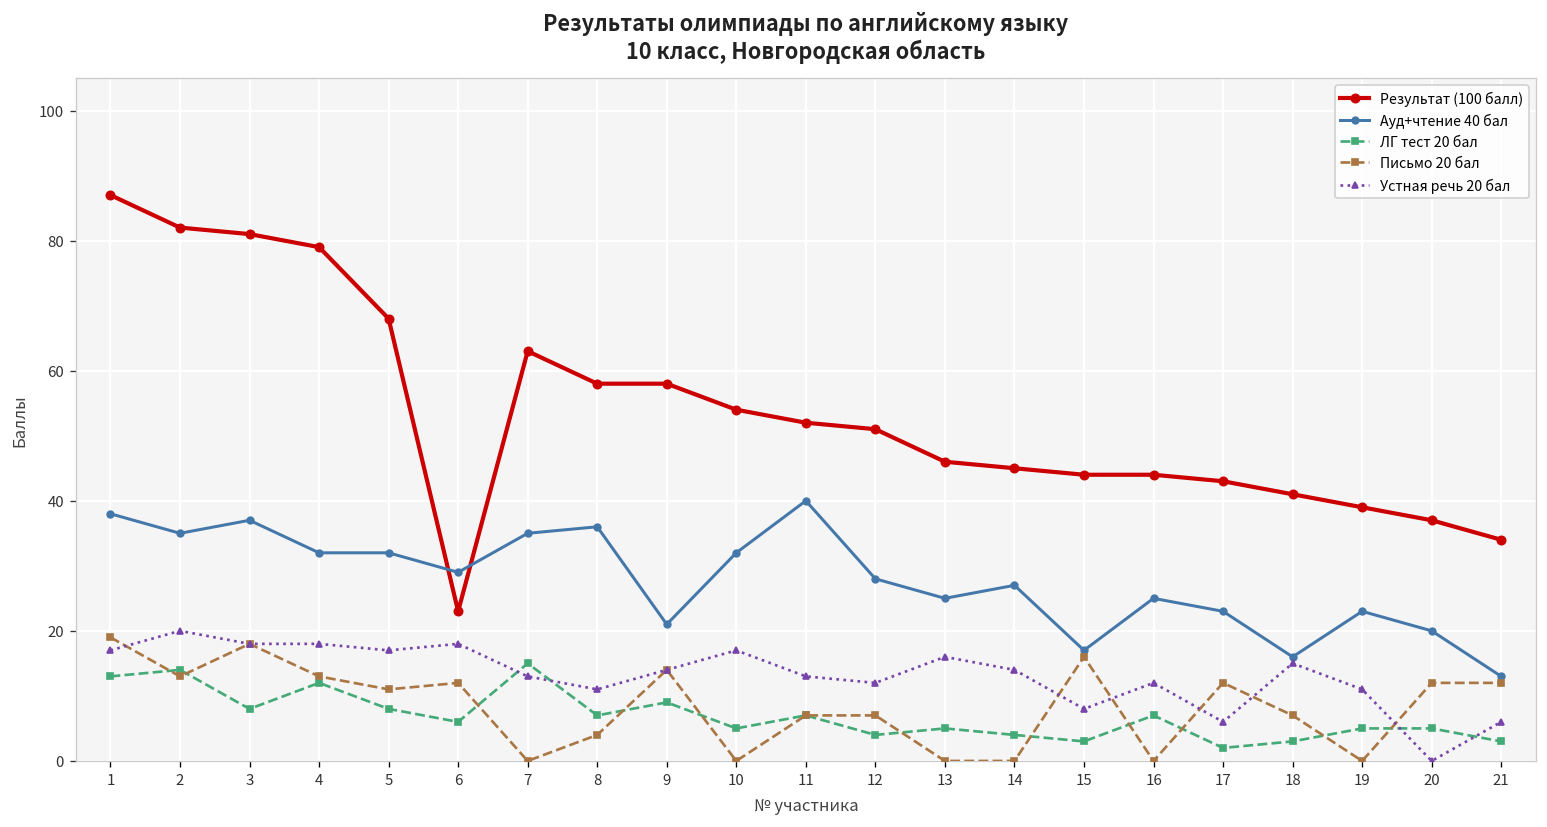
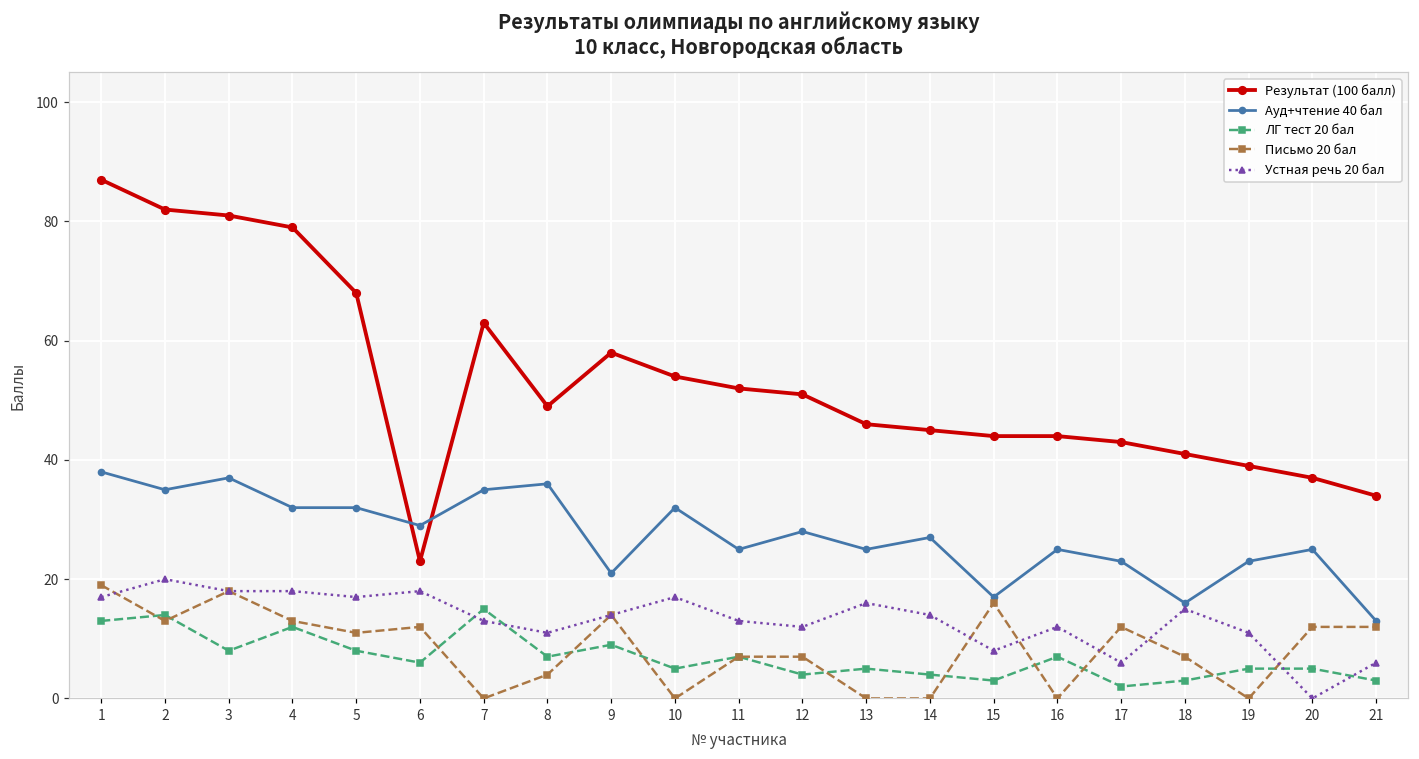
Результат (100 балл), 8: 58 -> 49
Ауд+чтение 40 бал, 11: 40 -> 25
Ауд+чтение 40 бал, 20: 20 -> 25
